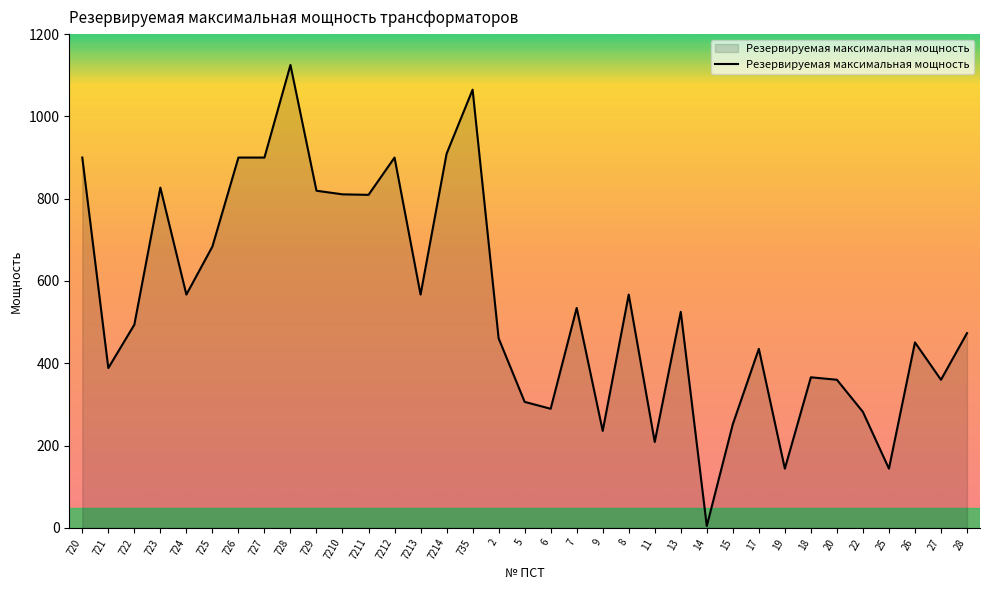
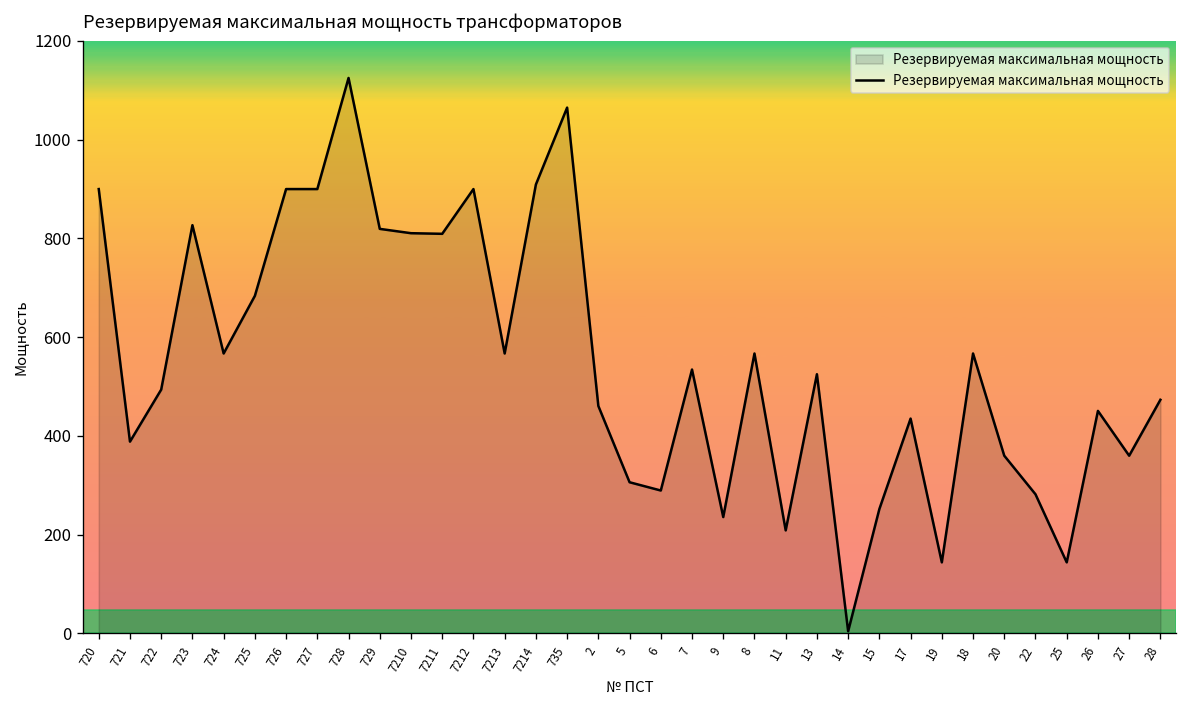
18: 370 -> 570
